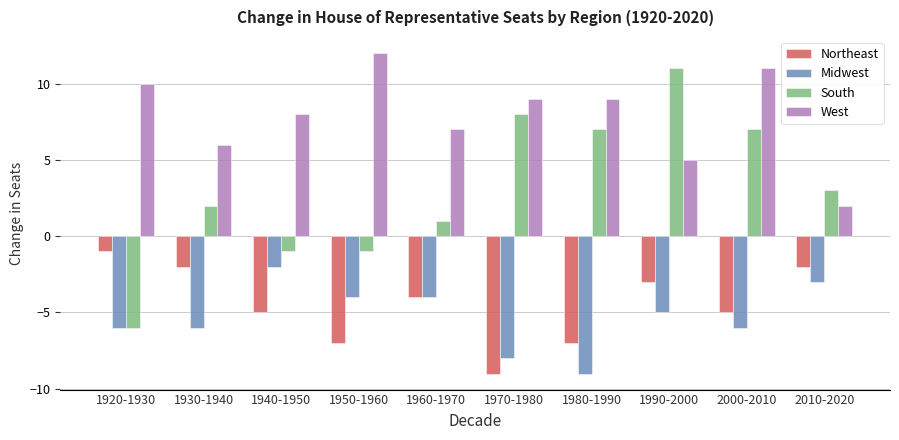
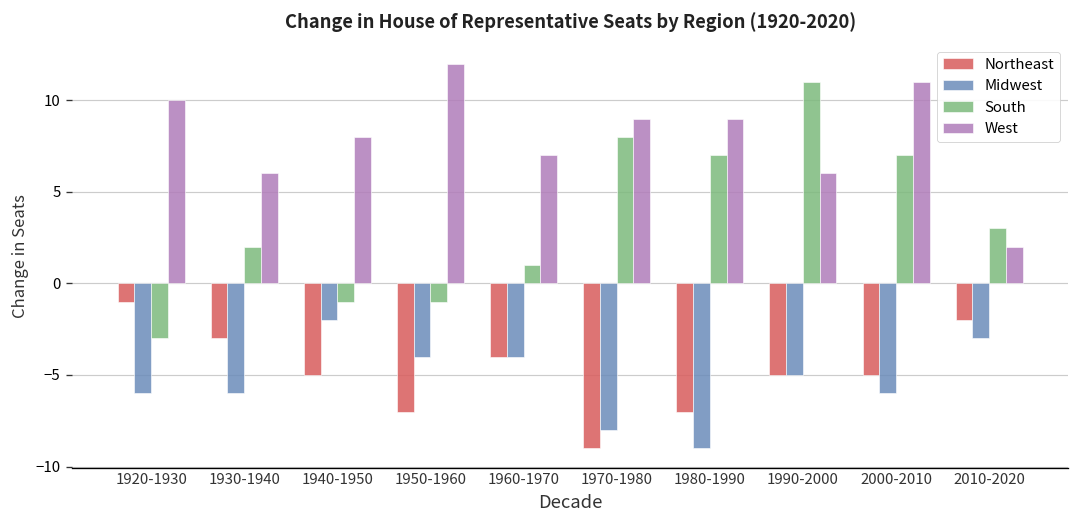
South, 1920-1930: -6 -> -3
Northeast, 1930-1940: -2 -> -3
Northeast, 1990-2000: -3 -> -5
West, 1990-2000: 5 -> 6
